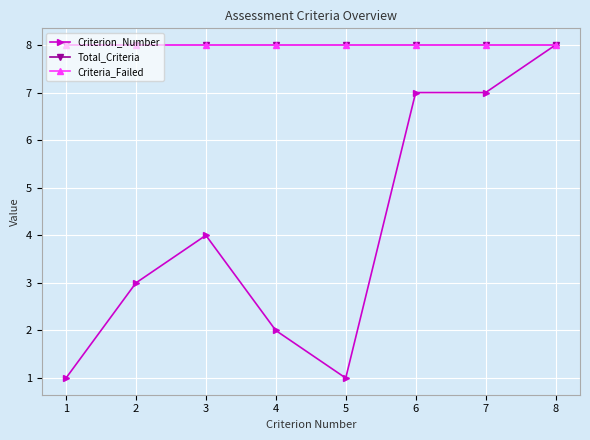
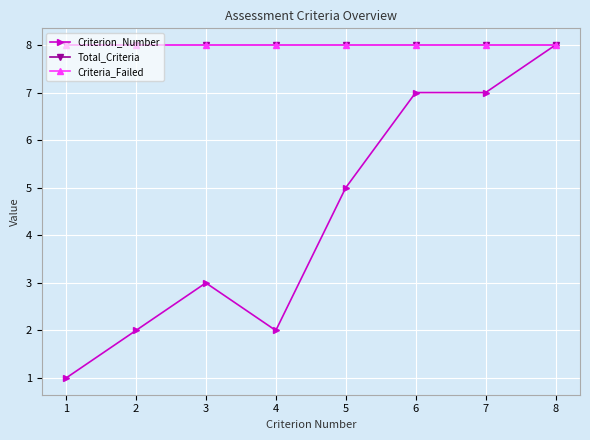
Criterion_Number, 2: 3 -> 2
Criterion_Number, 3: 4 -> 3
Criterion_Number, 5: 1 -> 5
